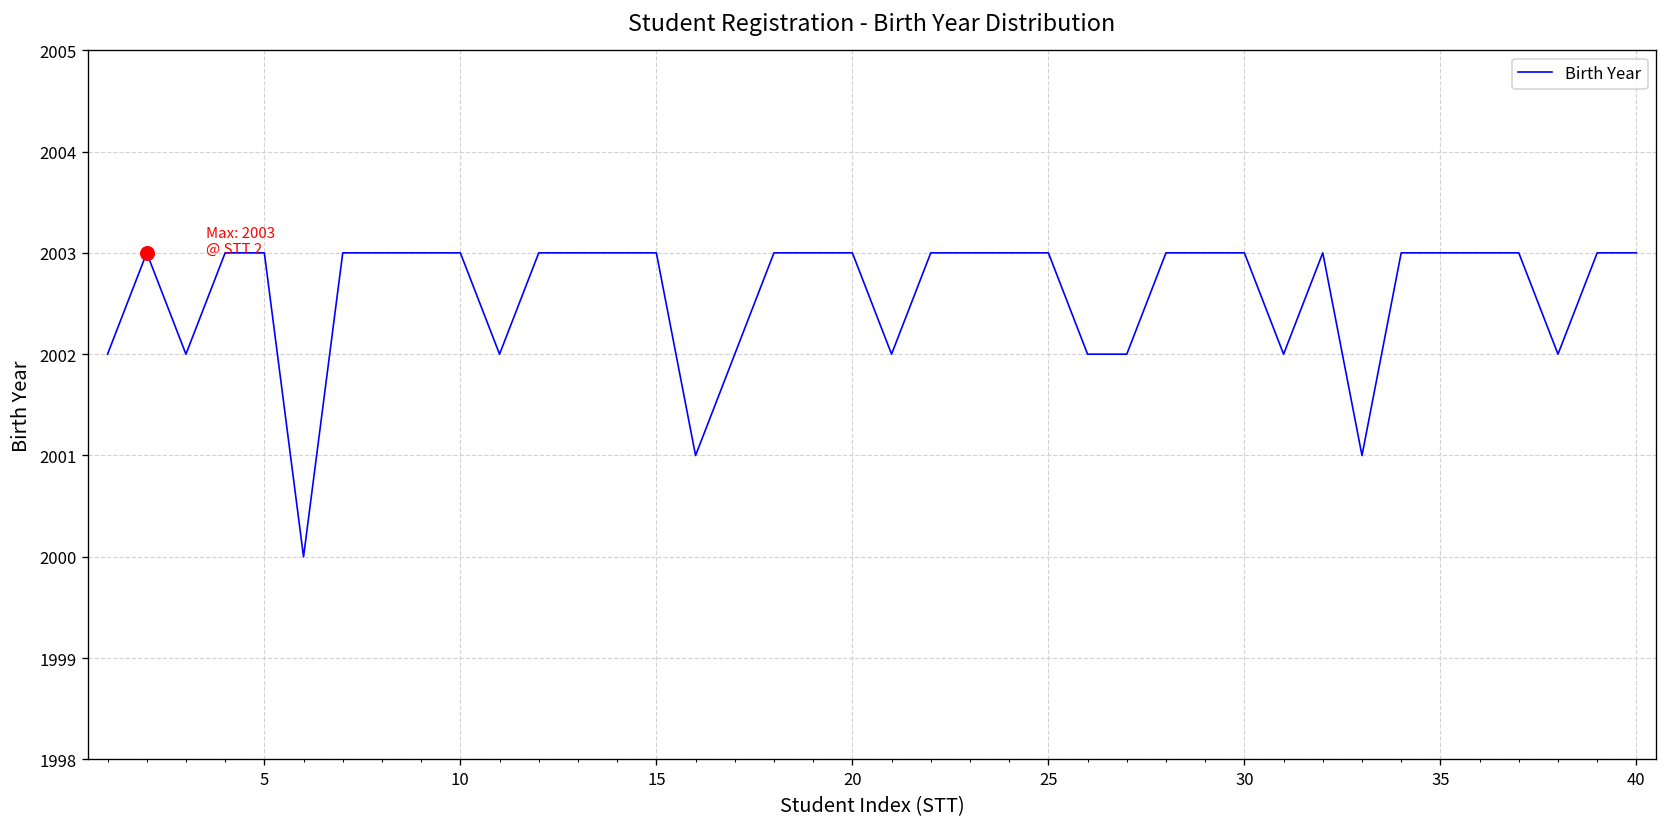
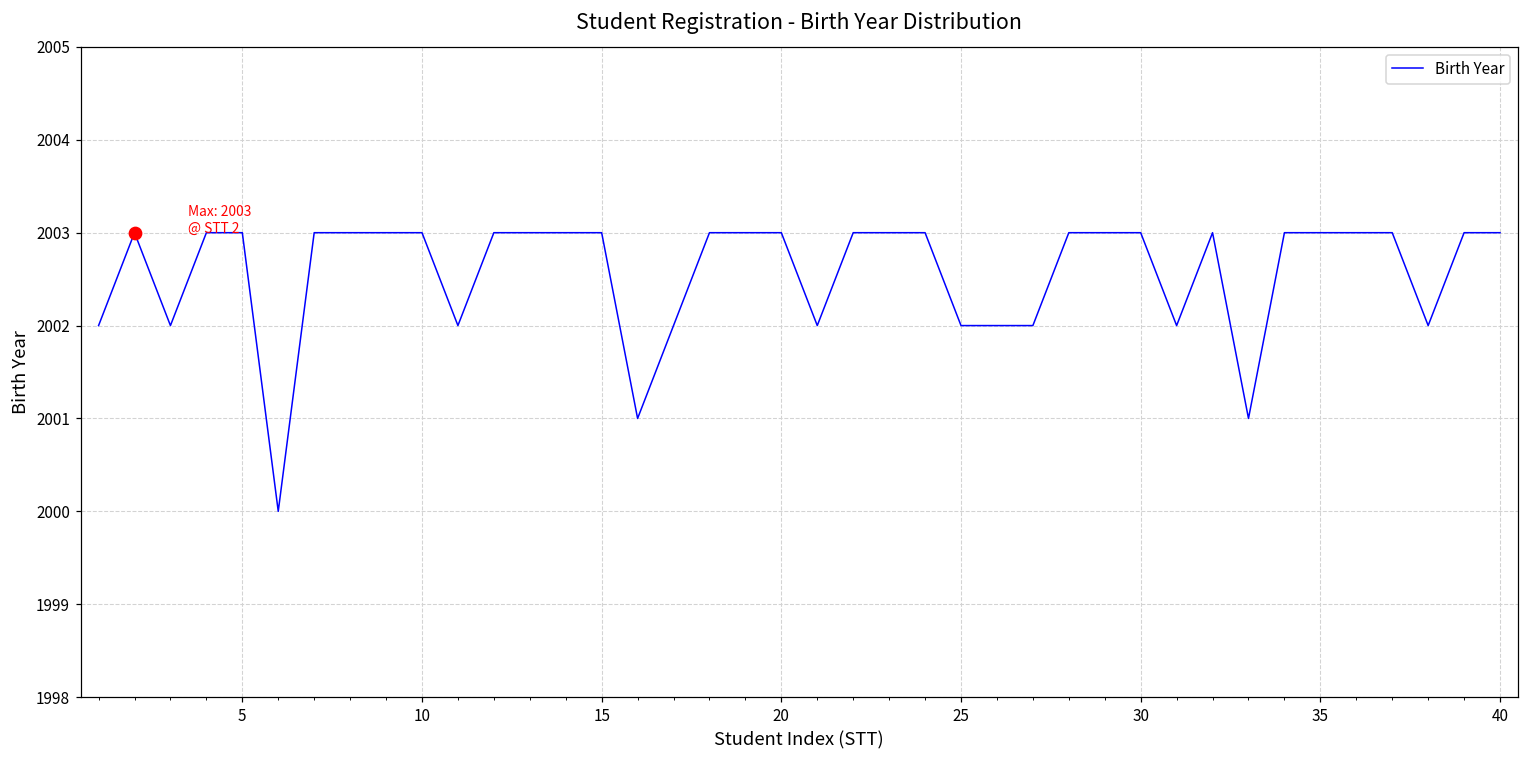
Birth Year, 25: 2003 -> 2002
